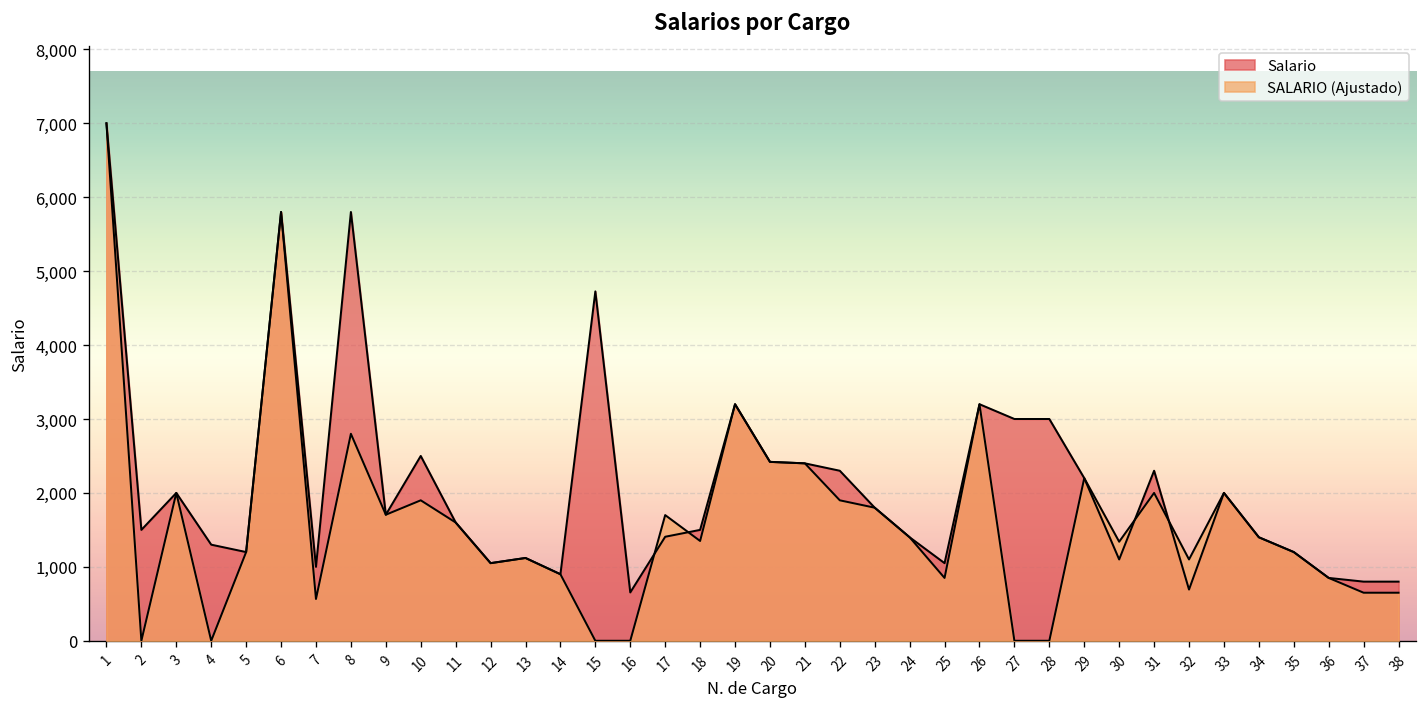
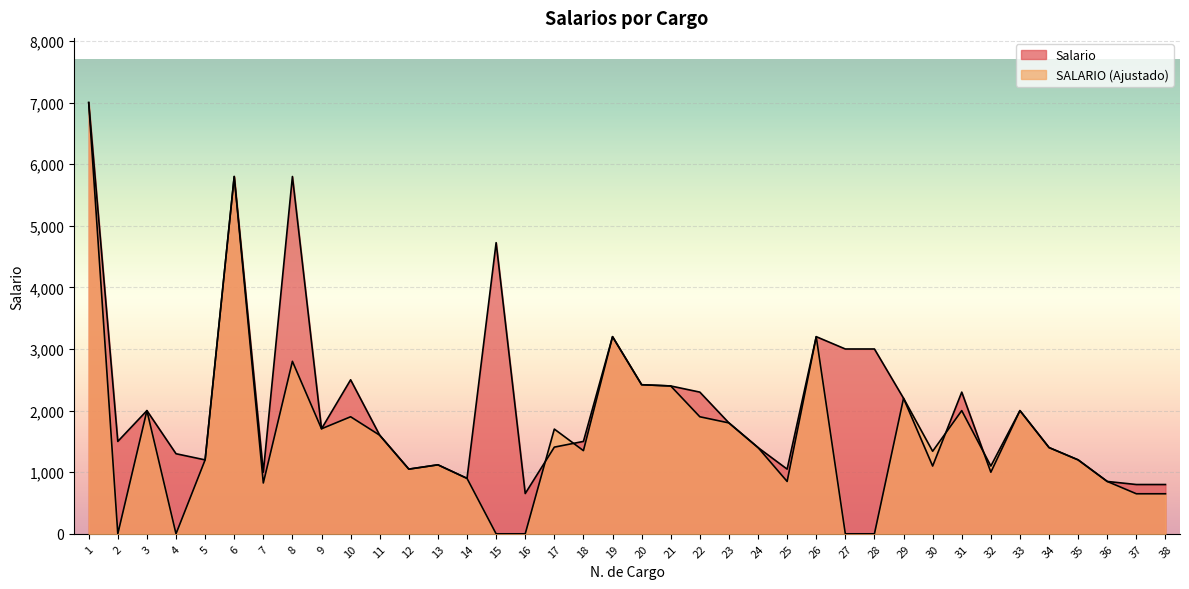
SALARIO (Ajustado), 7: 600 -> 800
Salario, 32: 700 -> 1,000
